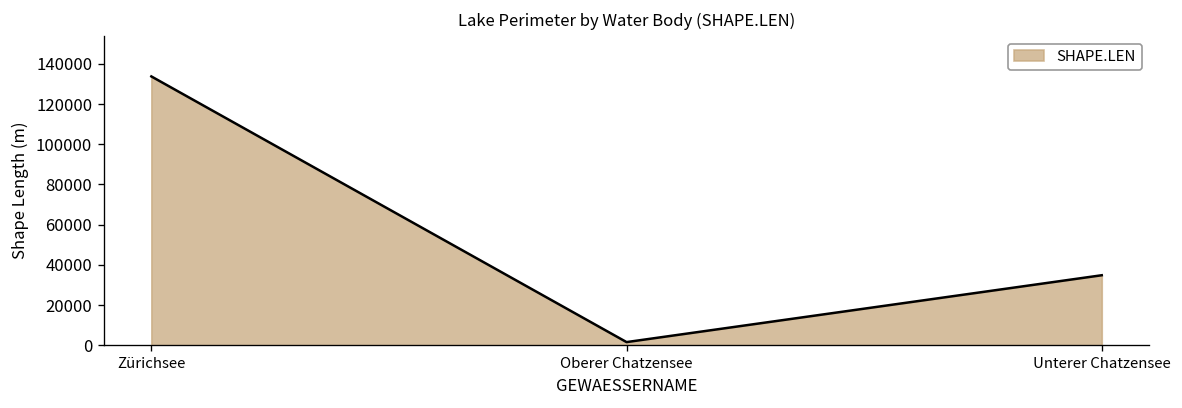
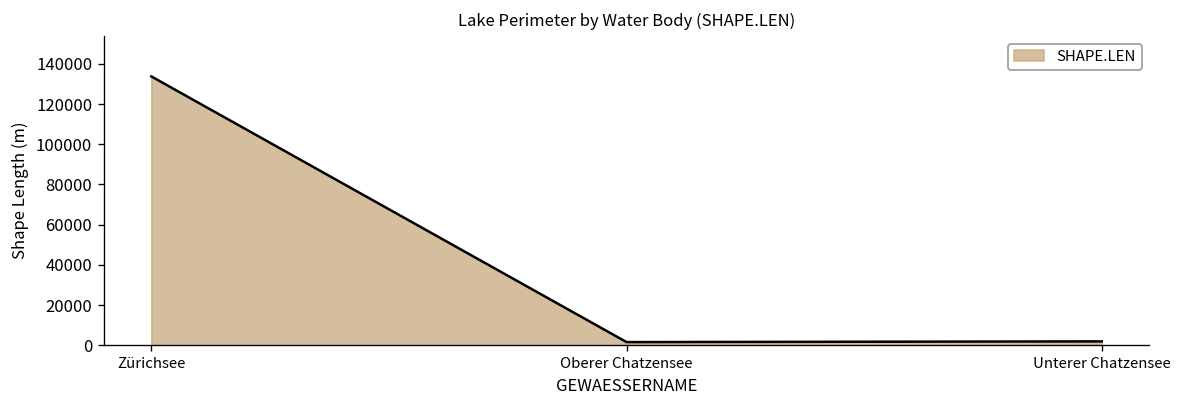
Unterer Chatzensee: 35000 -> 2000
